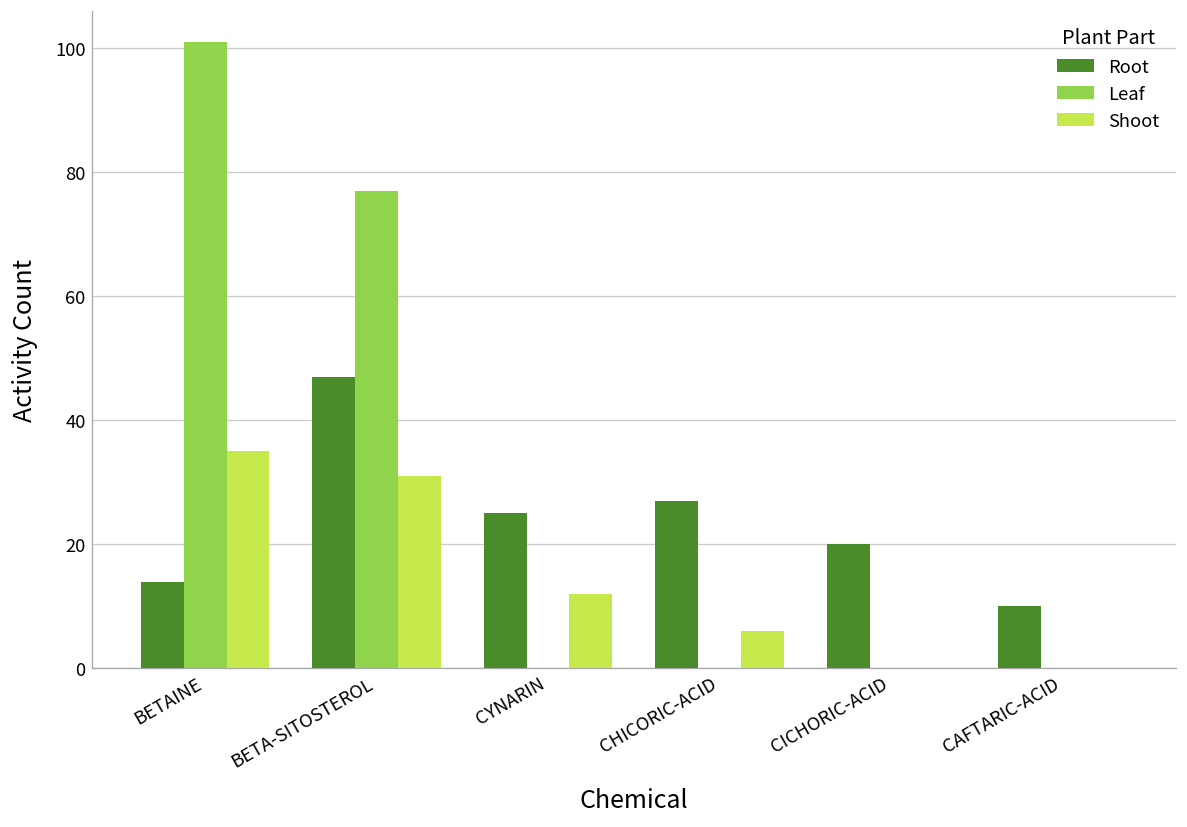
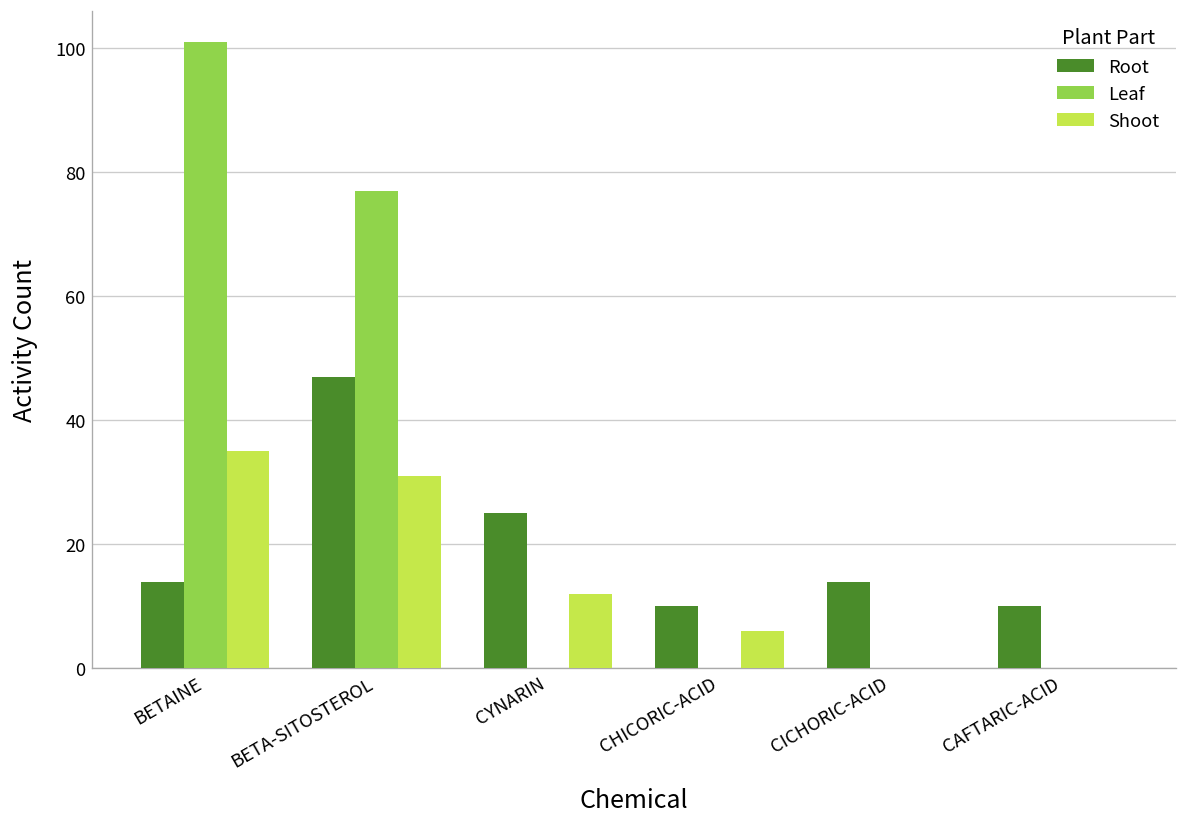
Root, CHICORIC-ACID: 27 -> 10
Root, CICHORIC-ACID: 20 -> 14
